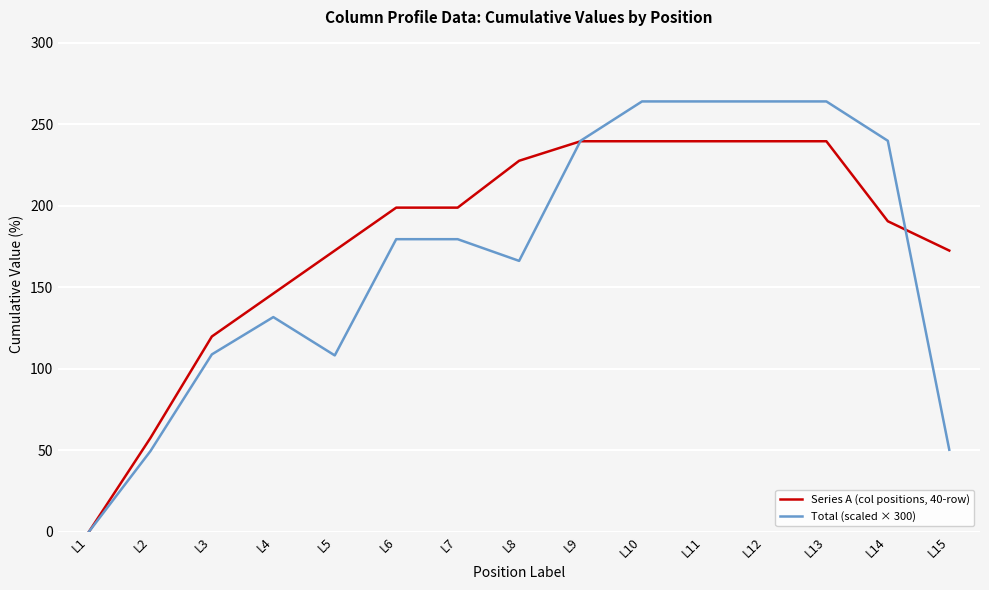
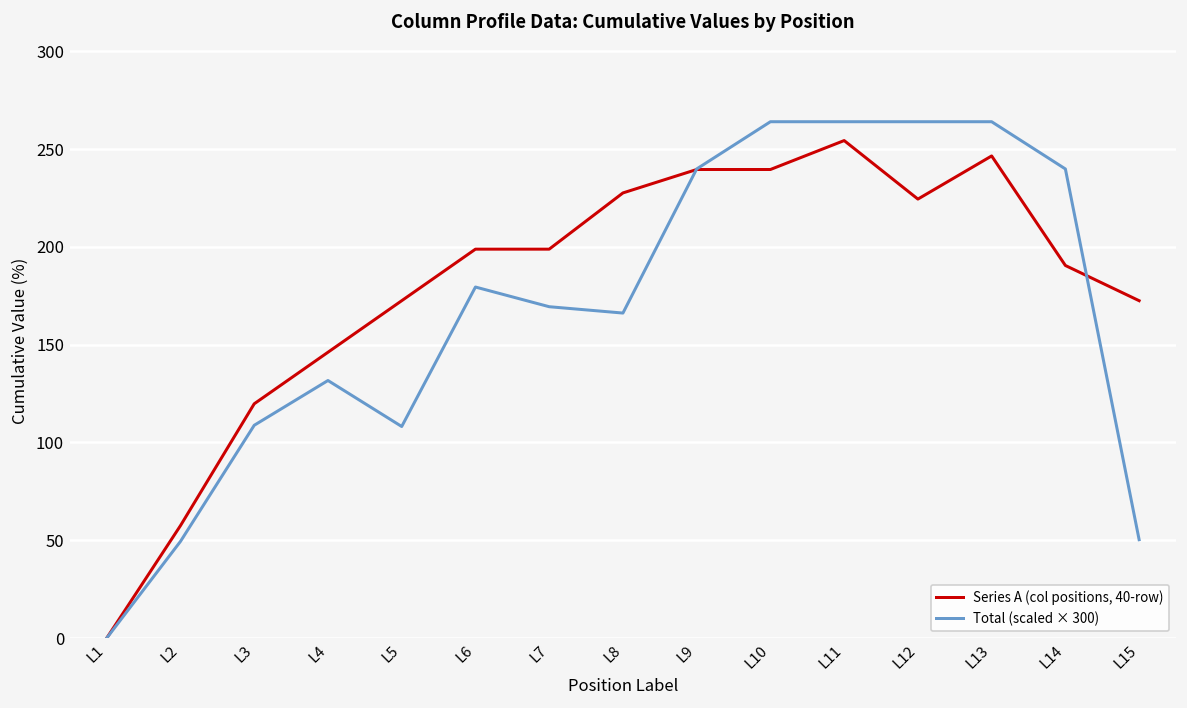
Total (scaled × 300), L7: 179 -> 169
Series A (col positions, 40-row), L11: 240 -> 254
Series A (col positions, 40-row), L12: 240 -> 224
Series A (col positions, 40-row), L13: 240 -> 246
